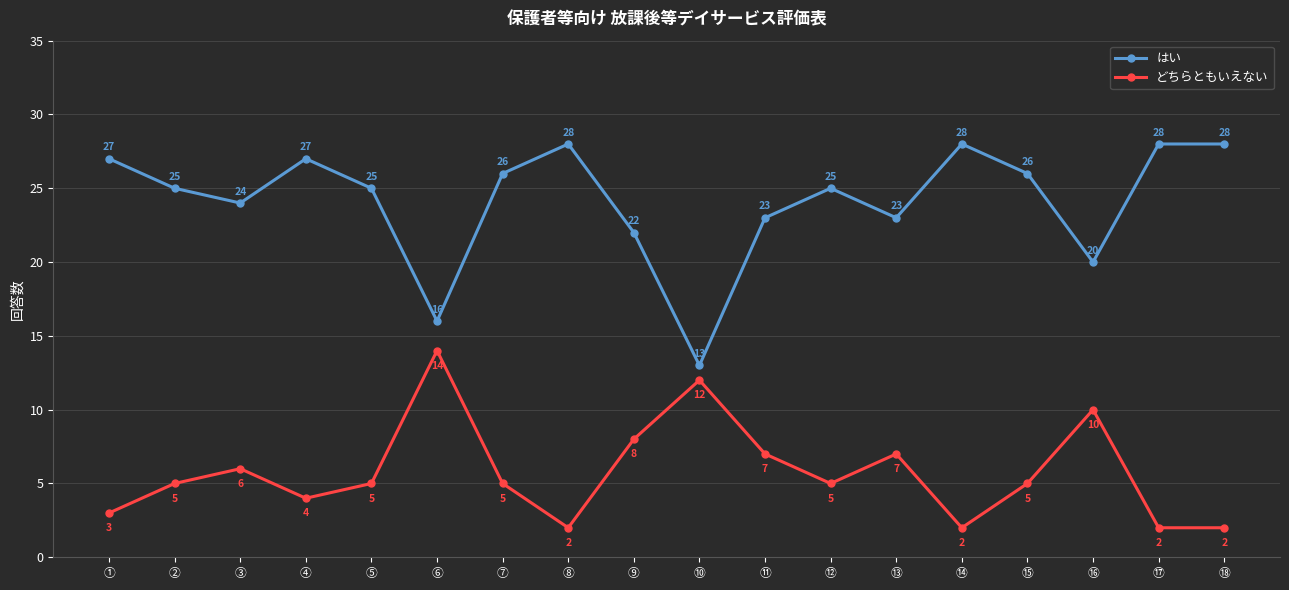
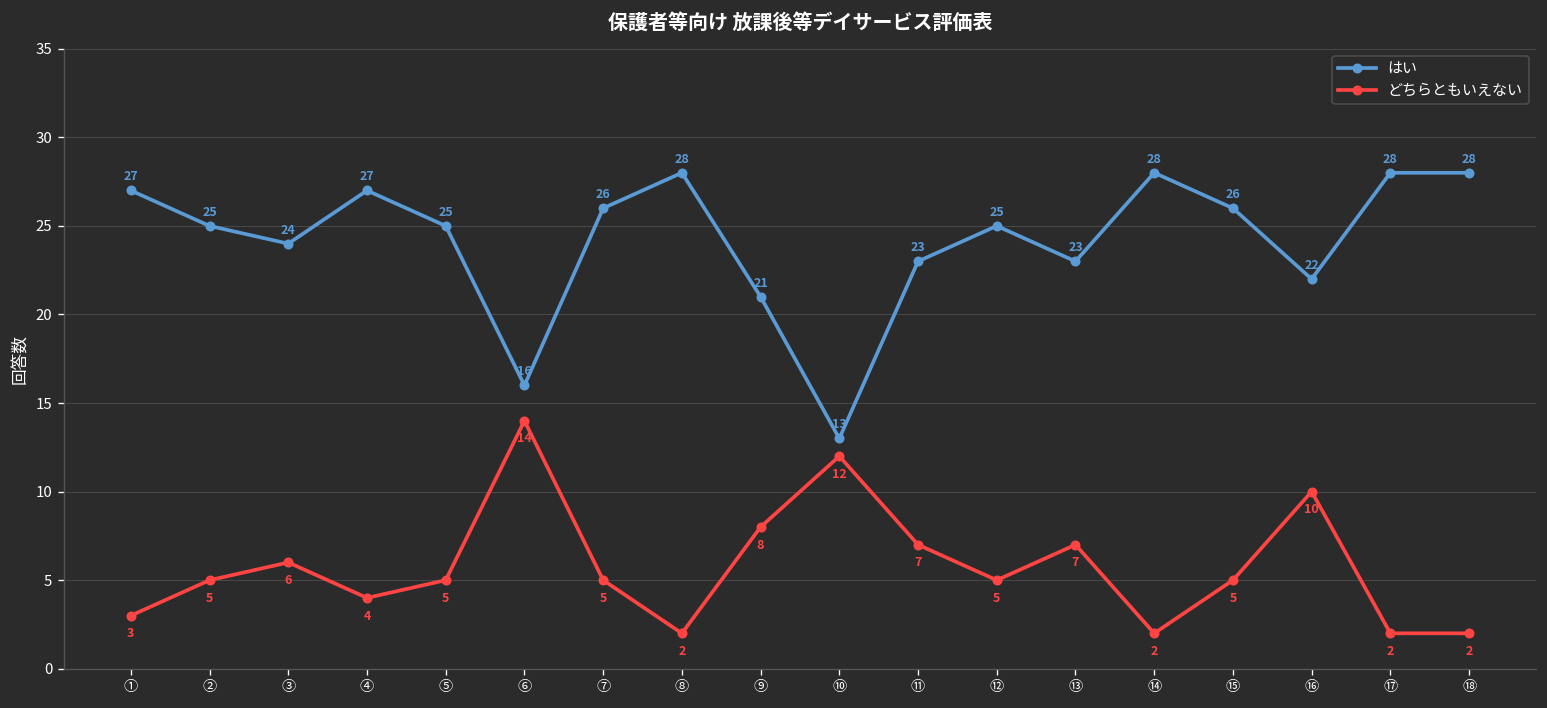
はい, ⑨: 22 -> 21
はい, ⑯: 20 -> 22
